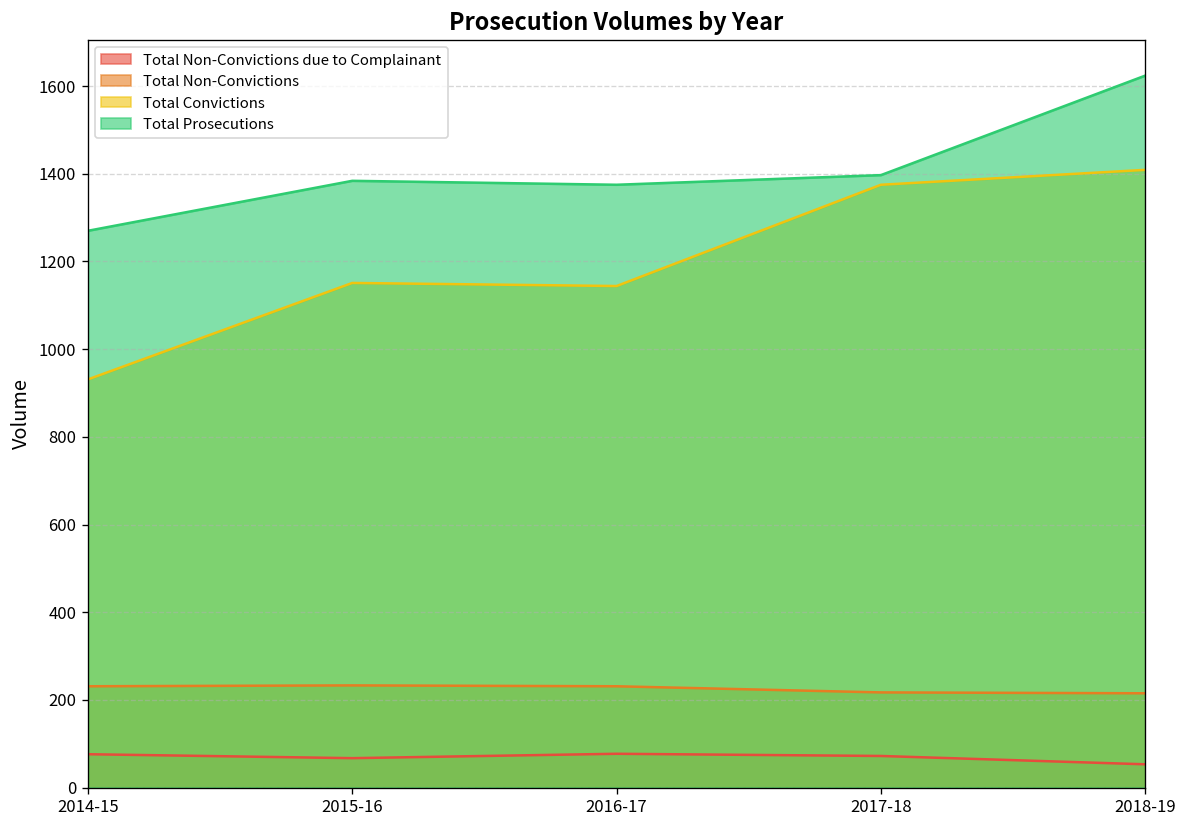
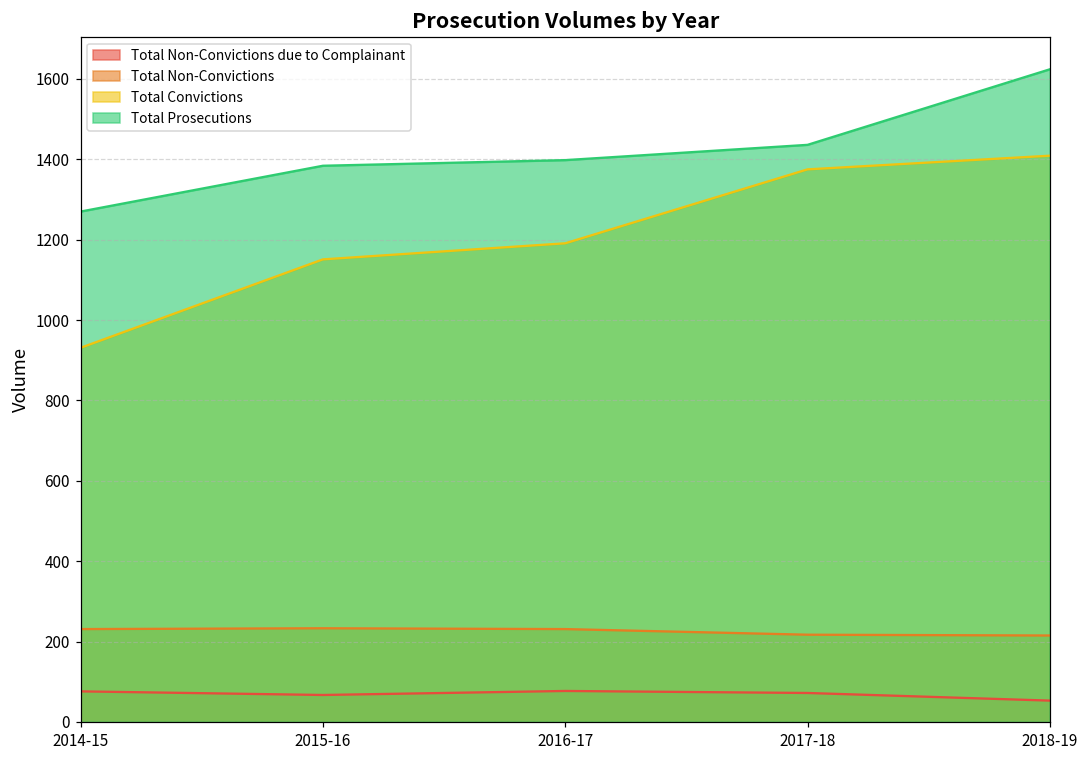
Total Convictions, 2016-17: 1140 -> 1190
Total Prosecutions, 2016-17: 1380 -> 1400
Total Prosecutions, 2017-18: 1400 -> 1440
